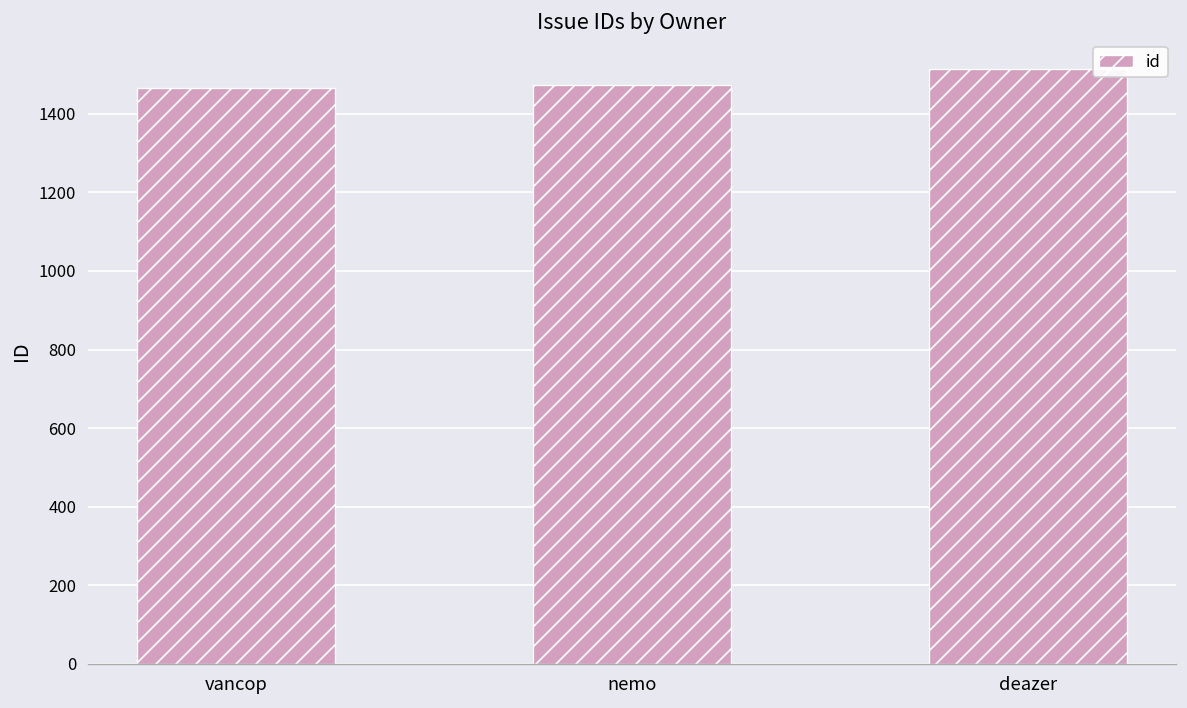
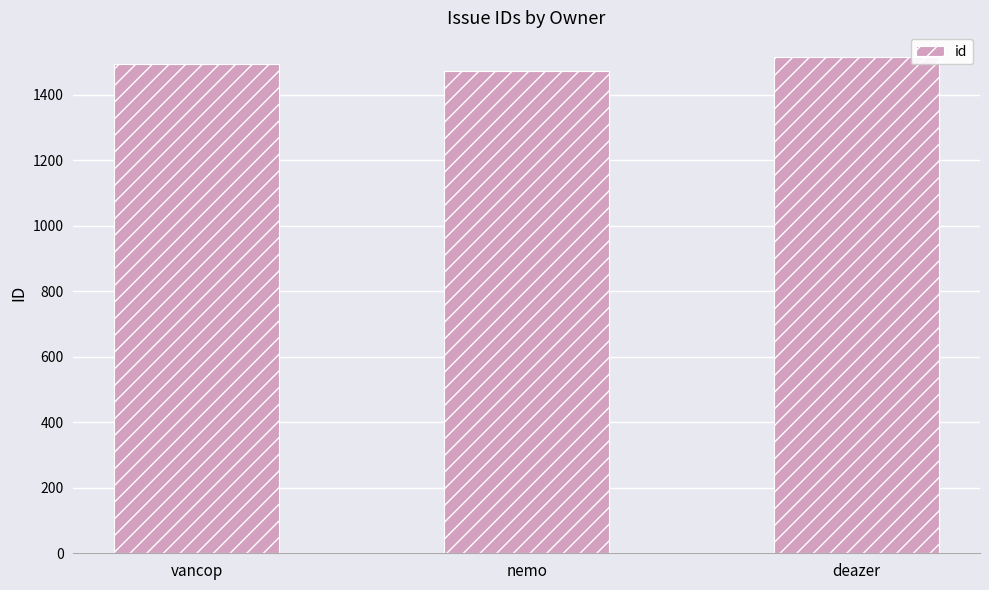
vancop: 1470 -> 1490
